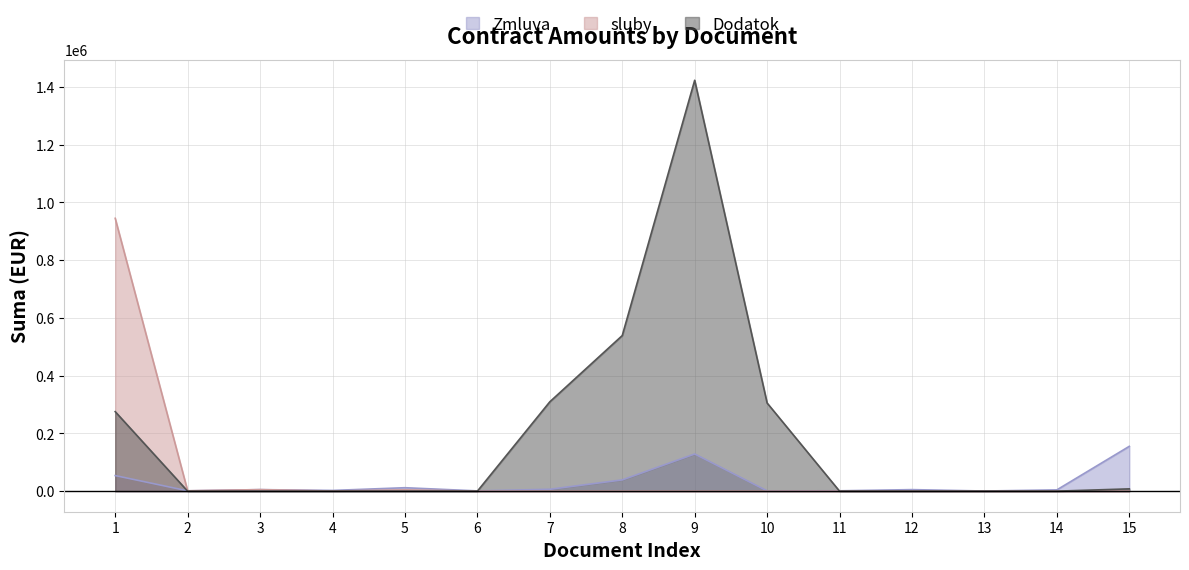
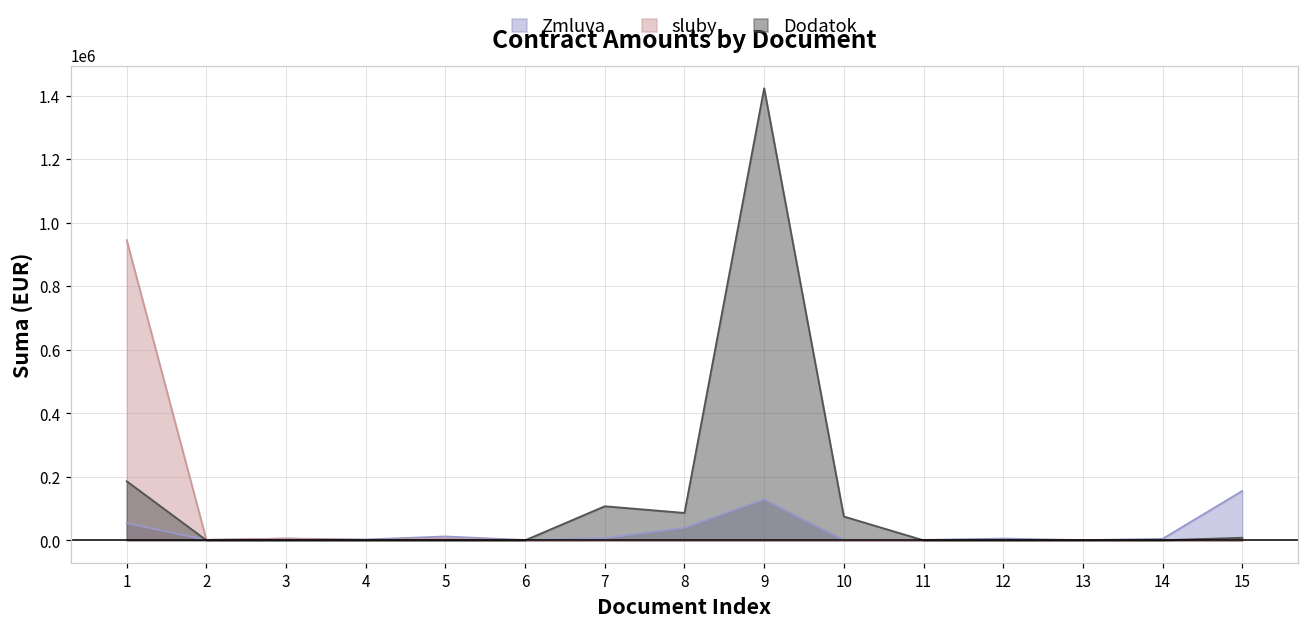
Dodatok, 1: 280000 -> 190000
Dodatok, 7: 310000 -> 110000
Dodatok, 8: 540000 -> 90000
Dodatok, 10: 310000 -> 70000
